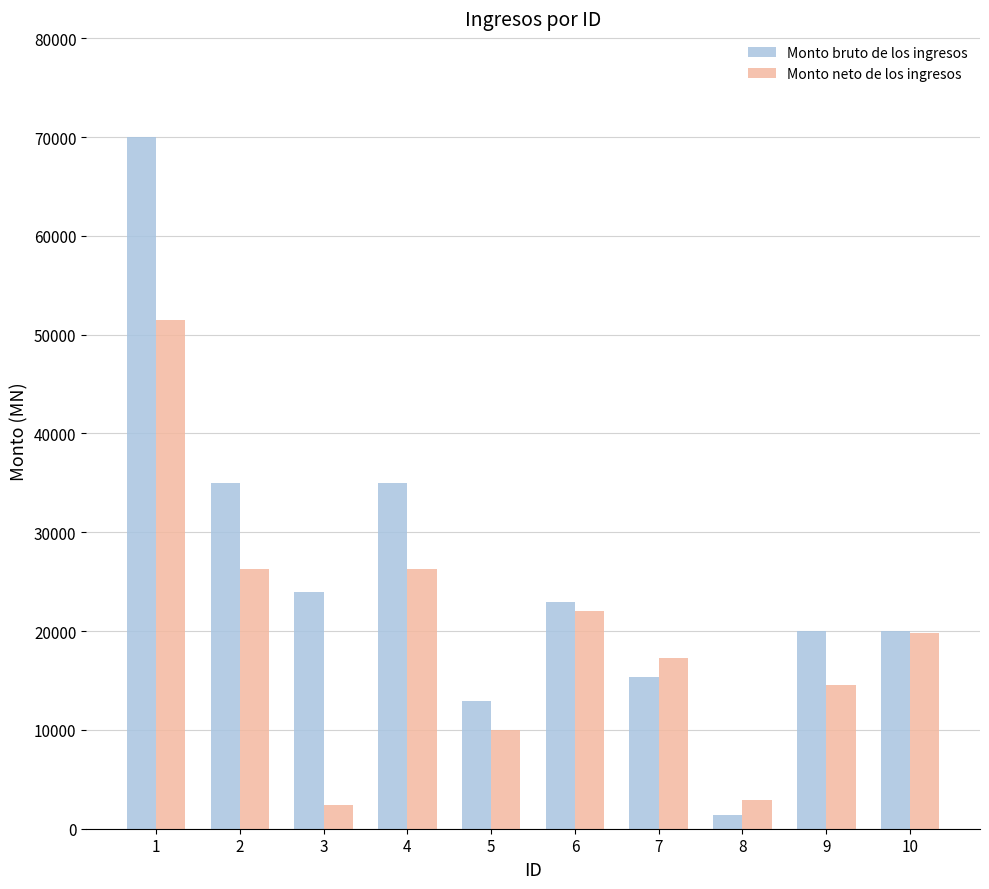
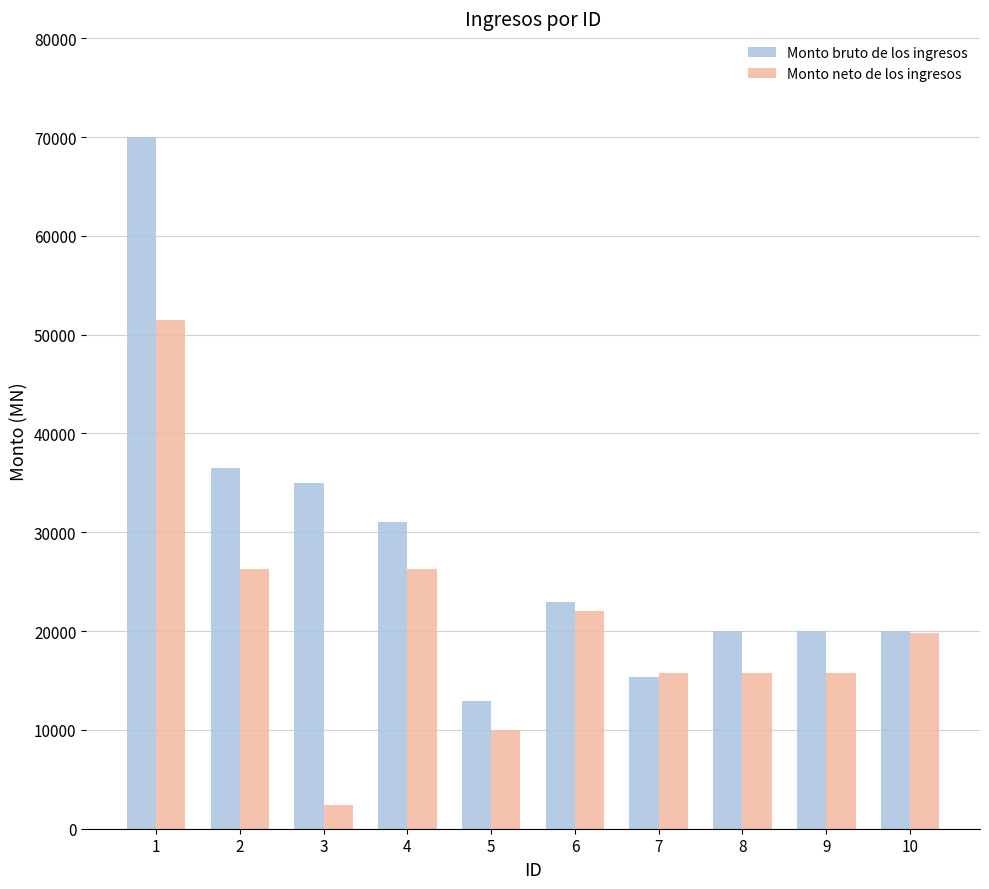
Monto bruto de los ingresos, 2: 35000 -> 36000
Monto bruto de los ingresos, 3: 24000 -> 35000
Monto bruto de los ingresos, 4: 35000 -> 31000
Monto neto de los ingresos, 7: 17000 -> 16000
Monto bruto de los ingresos, 8: 1000 -> 20000
Monto neto de los ingresos, 8: 3000 -> 16000
Monto neto de los ingresos, 9: 15000 -> 16000
